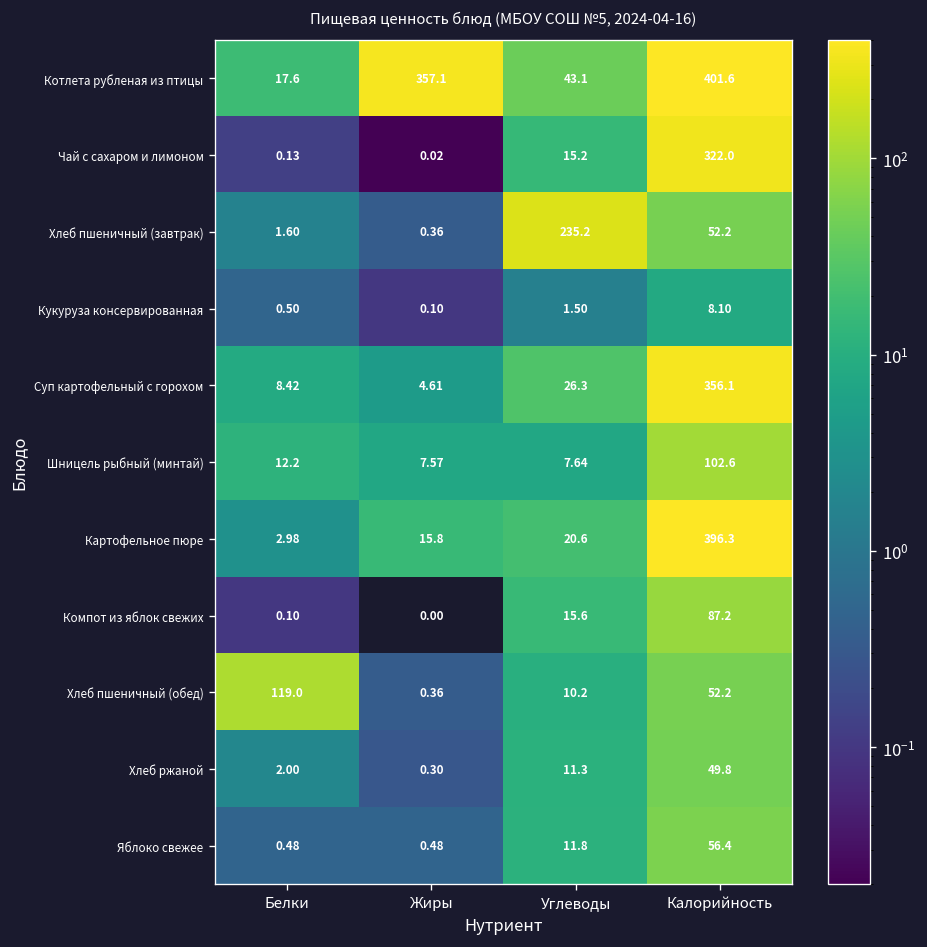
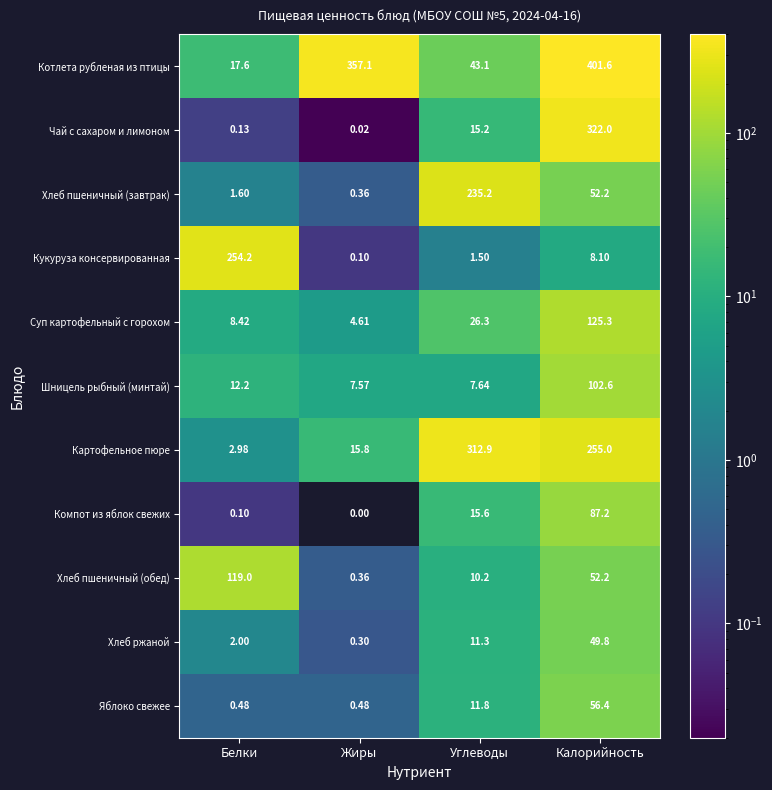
Кукуруза консервированная, Белки: 0.50 -> 254.2
Суп картофельный с горохом, Калорийность: 356.1 -> 125.3
Картофельное пюре, Углеводы: 20.6 -> 312.9
Картофельное пюре, Калорийность: 396.3 -> 255.0
